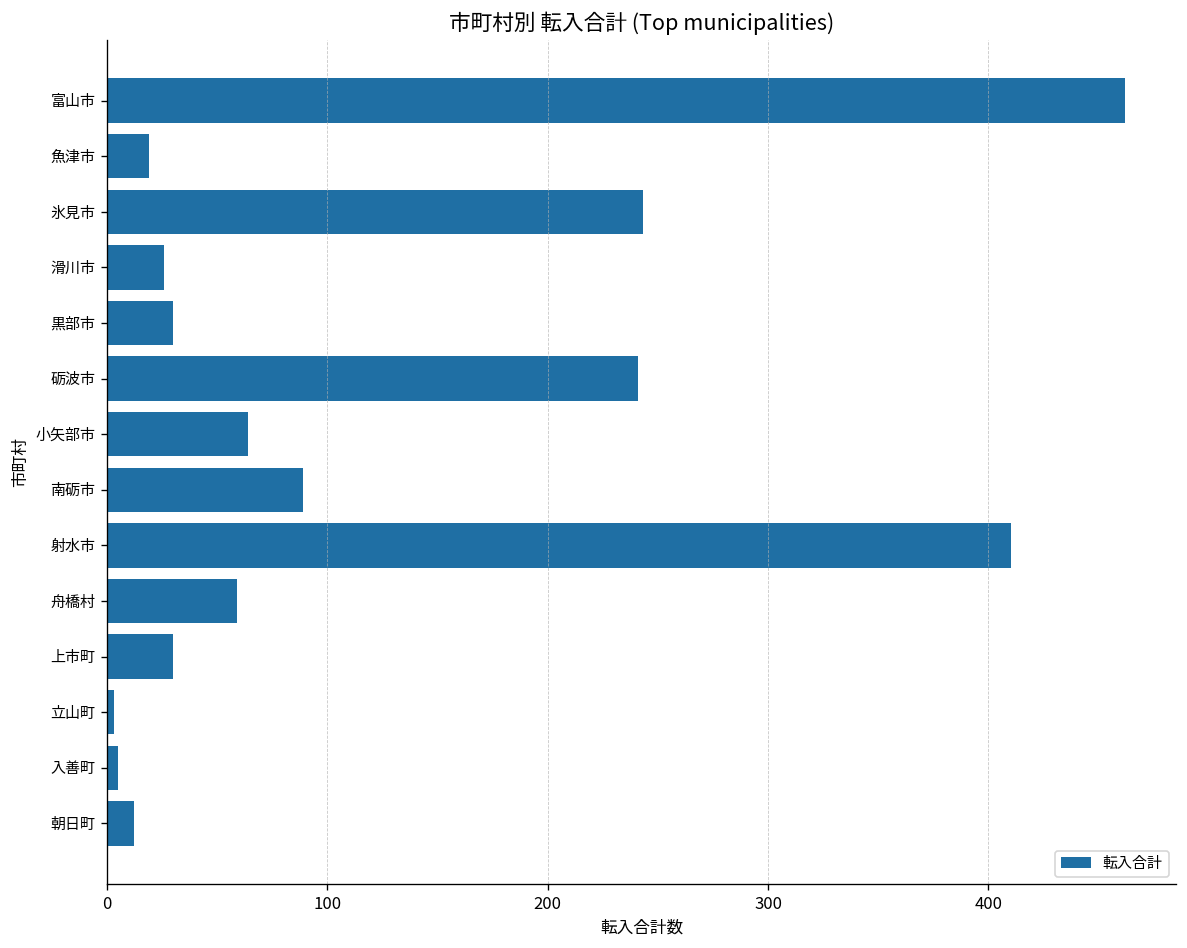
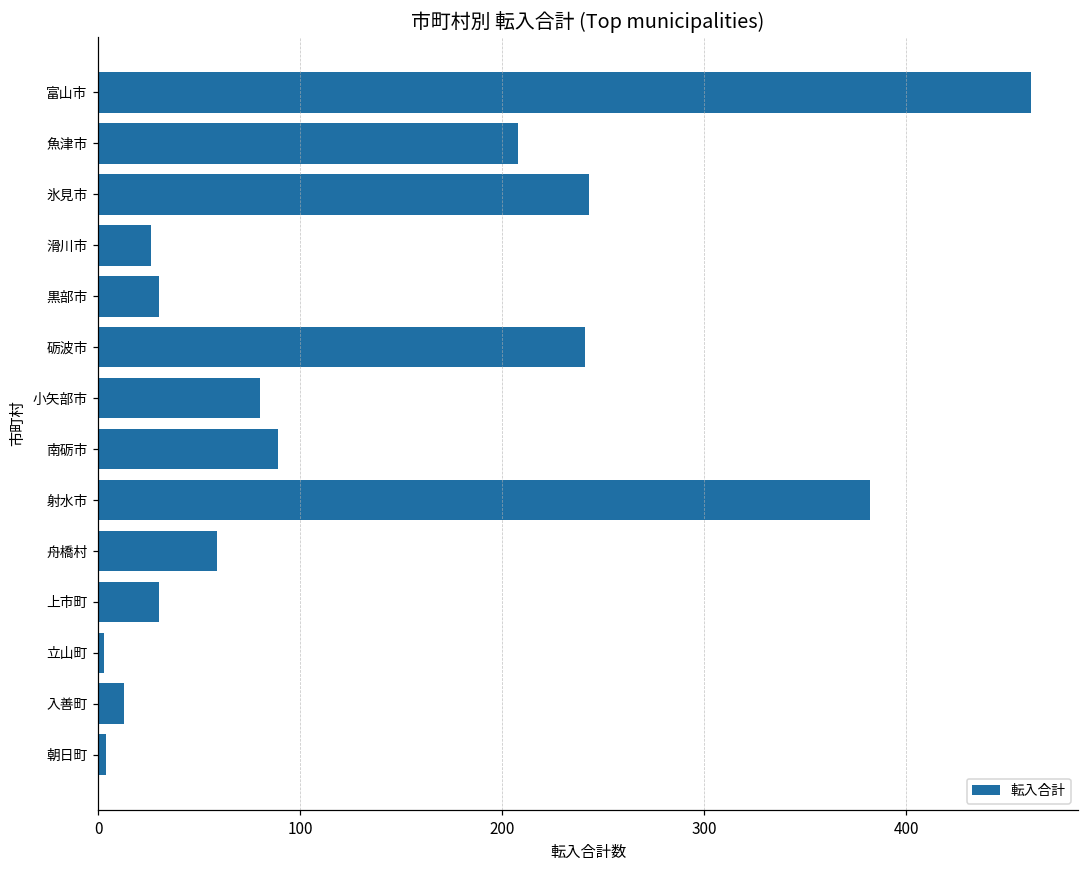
魚津市: 19 -> 208
小矢部市: 64 -> 80
射水市: 410 -> 382
入善町: 5 -> 13
朝日町: 12 -> 4
